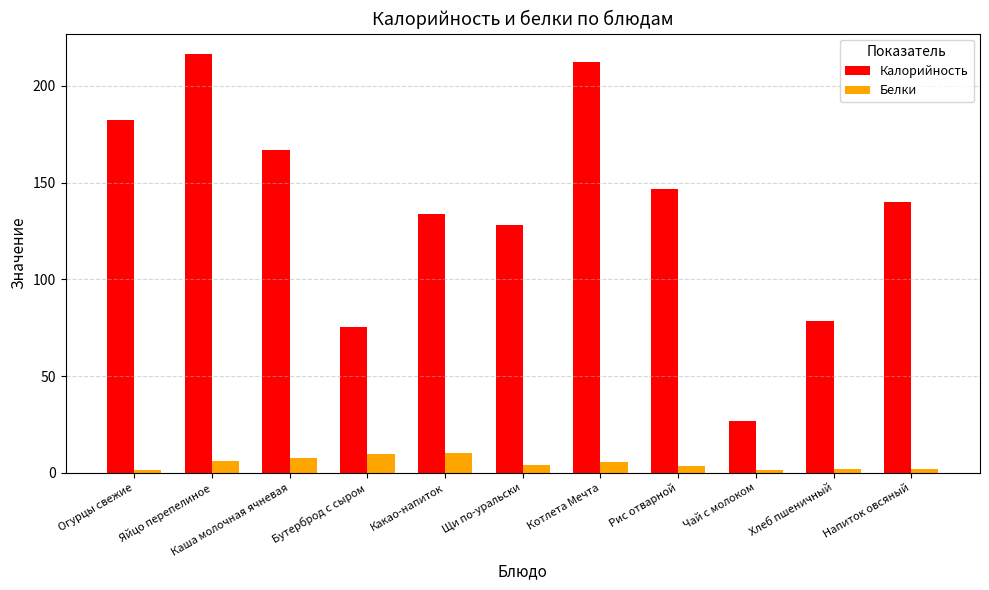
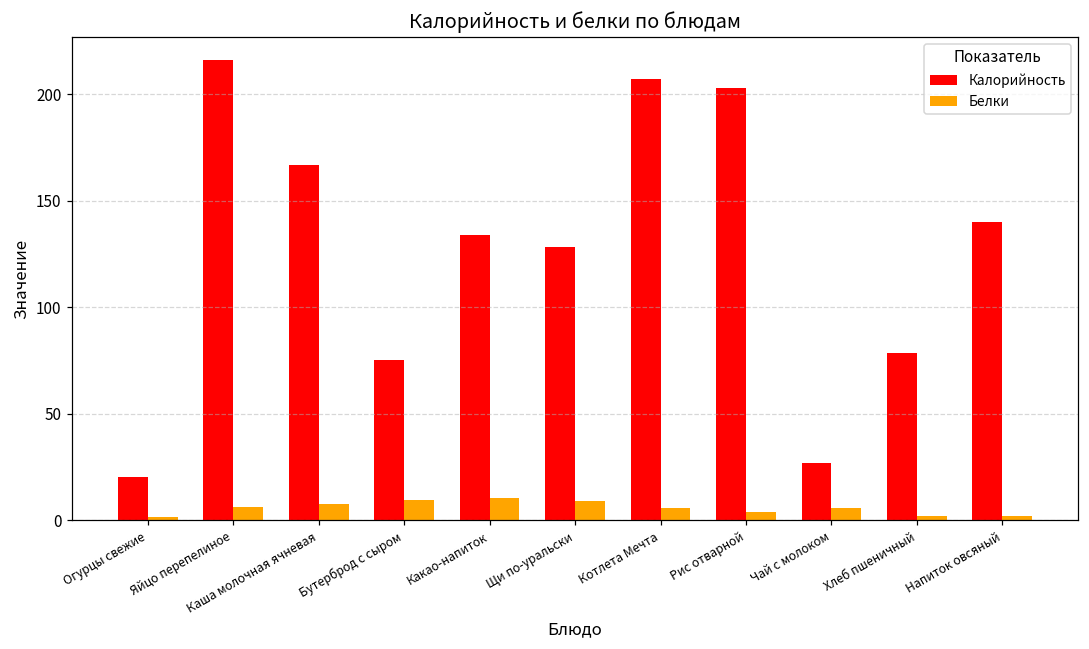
Калорийность, Огурцы свежие: 182 -> 20
Белки, Щи по-уральски: 4 -> 9
Калорийность, Котлета Мечта: 212 -> 207
Калорийность, Рис отварной: 147 -> 203
Белки, Чай с молоком: 1 -> 6
